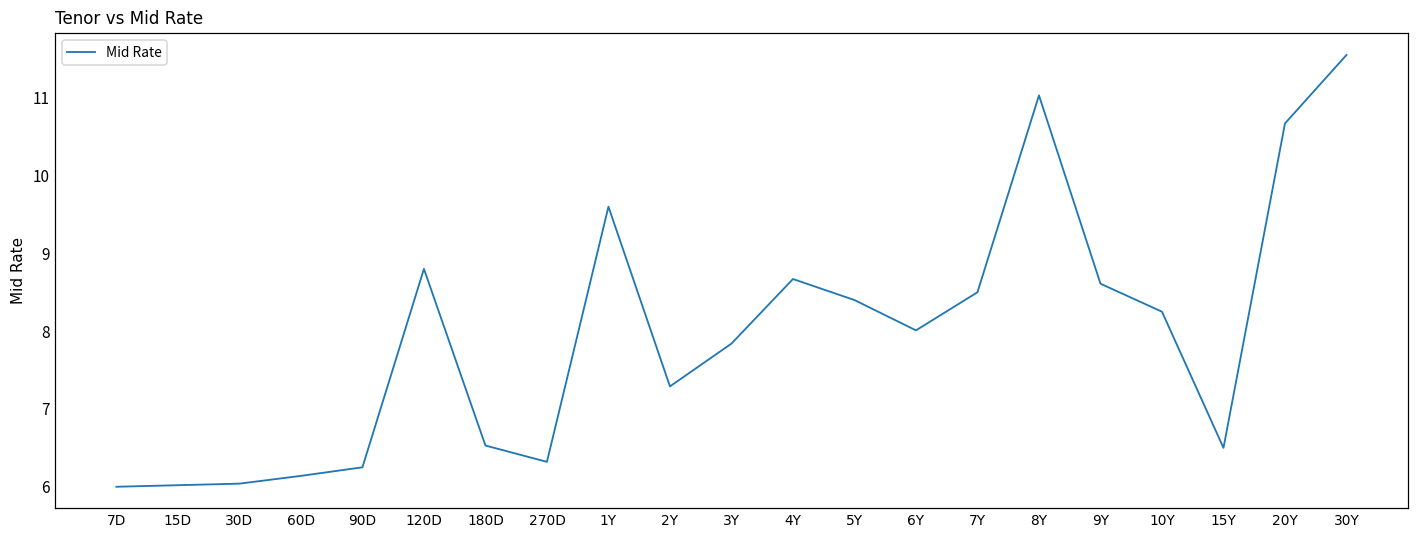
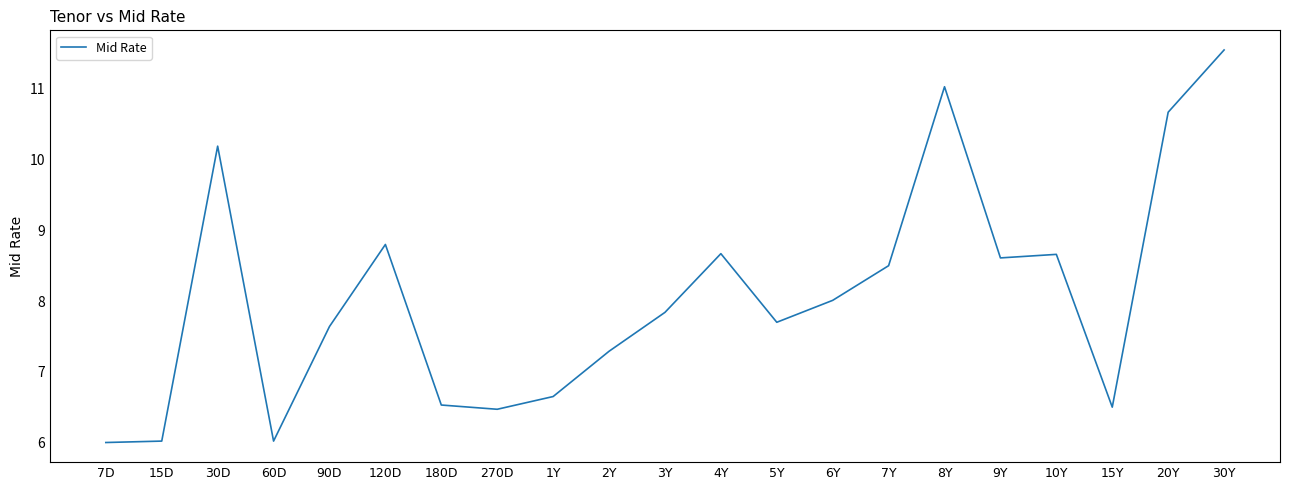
30D: 6.0 -> 10.2
60D: 6.1 -> 6.0
90D: 6.3 -> 7.6
270D: 6.3 -> 6.5
1Y: 9.6 -> 6.7
5Y: 8.4 -> 7.7
10Y: 8.3 -> 8.7
